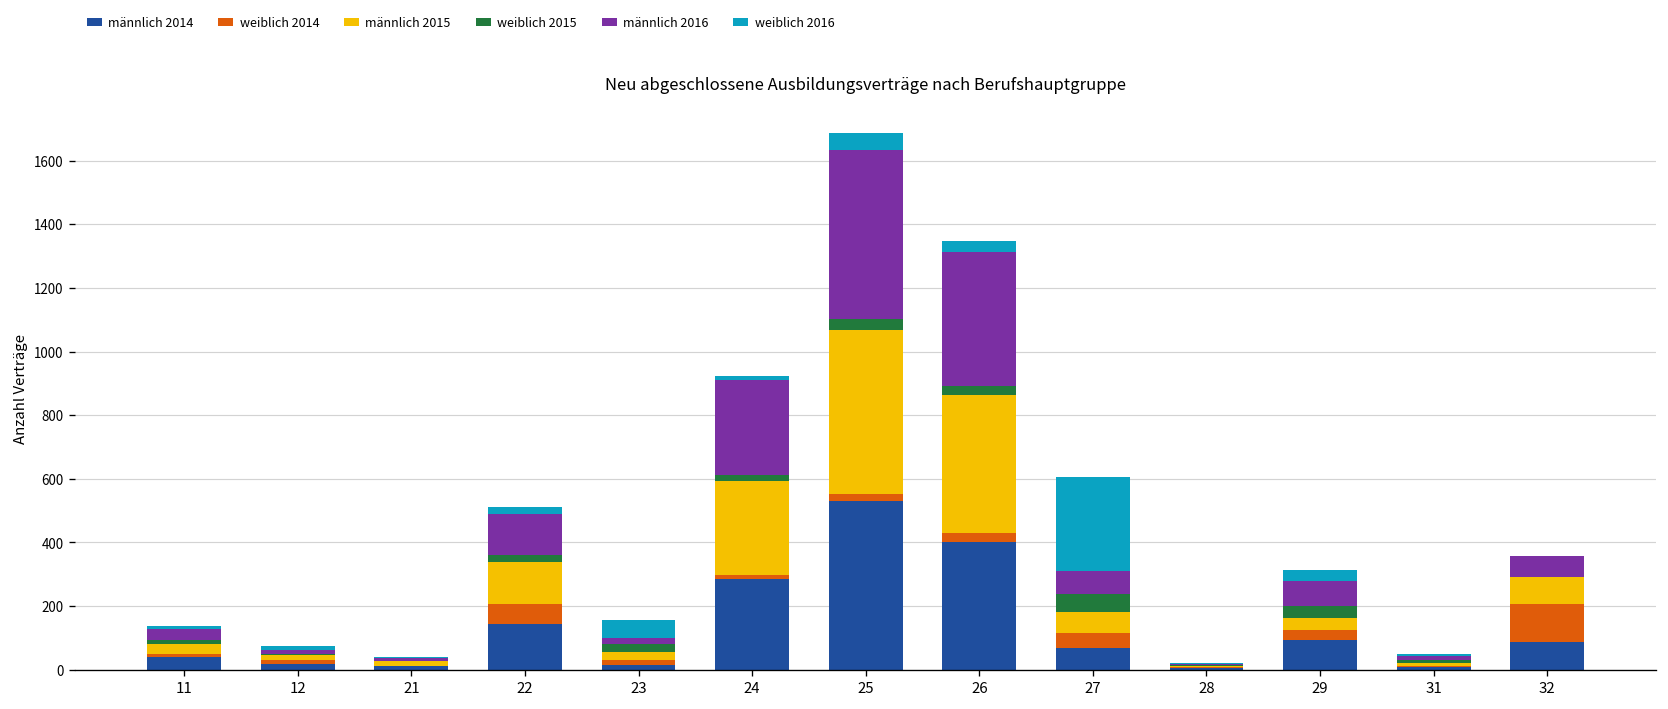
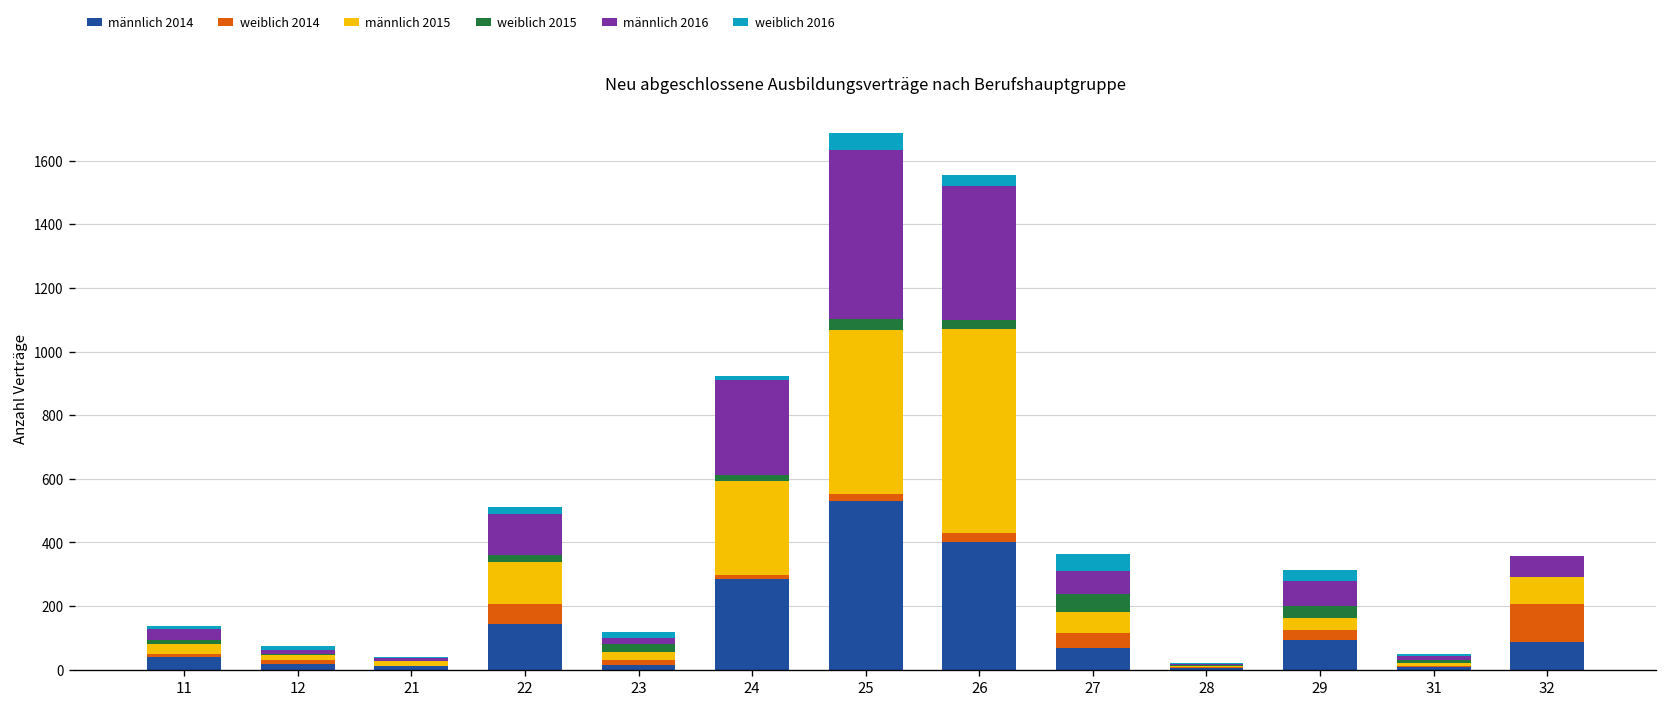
weiblich 2016, 23: 60 -> 20
männlich 2015, 26: 440 -> 640
weiblich 2016, 27: 300 -> 50
